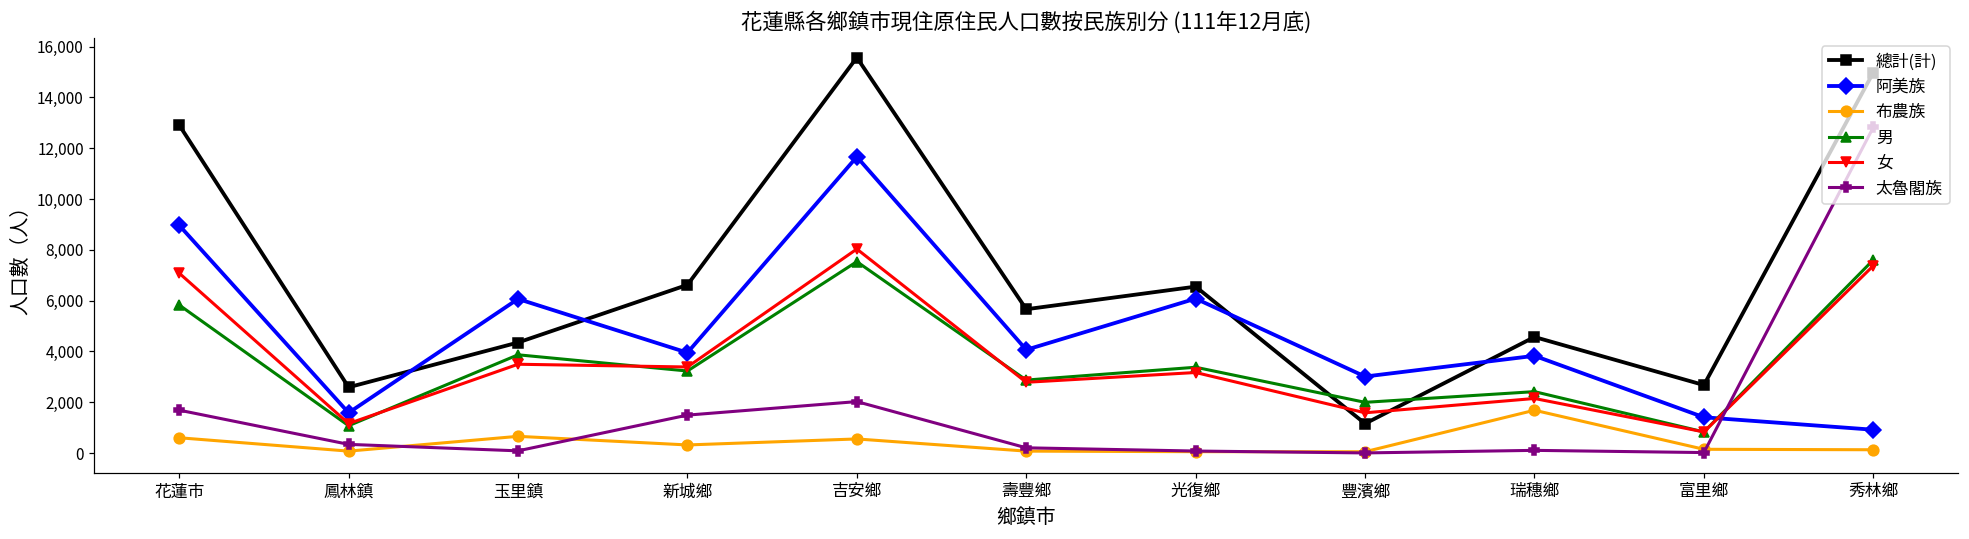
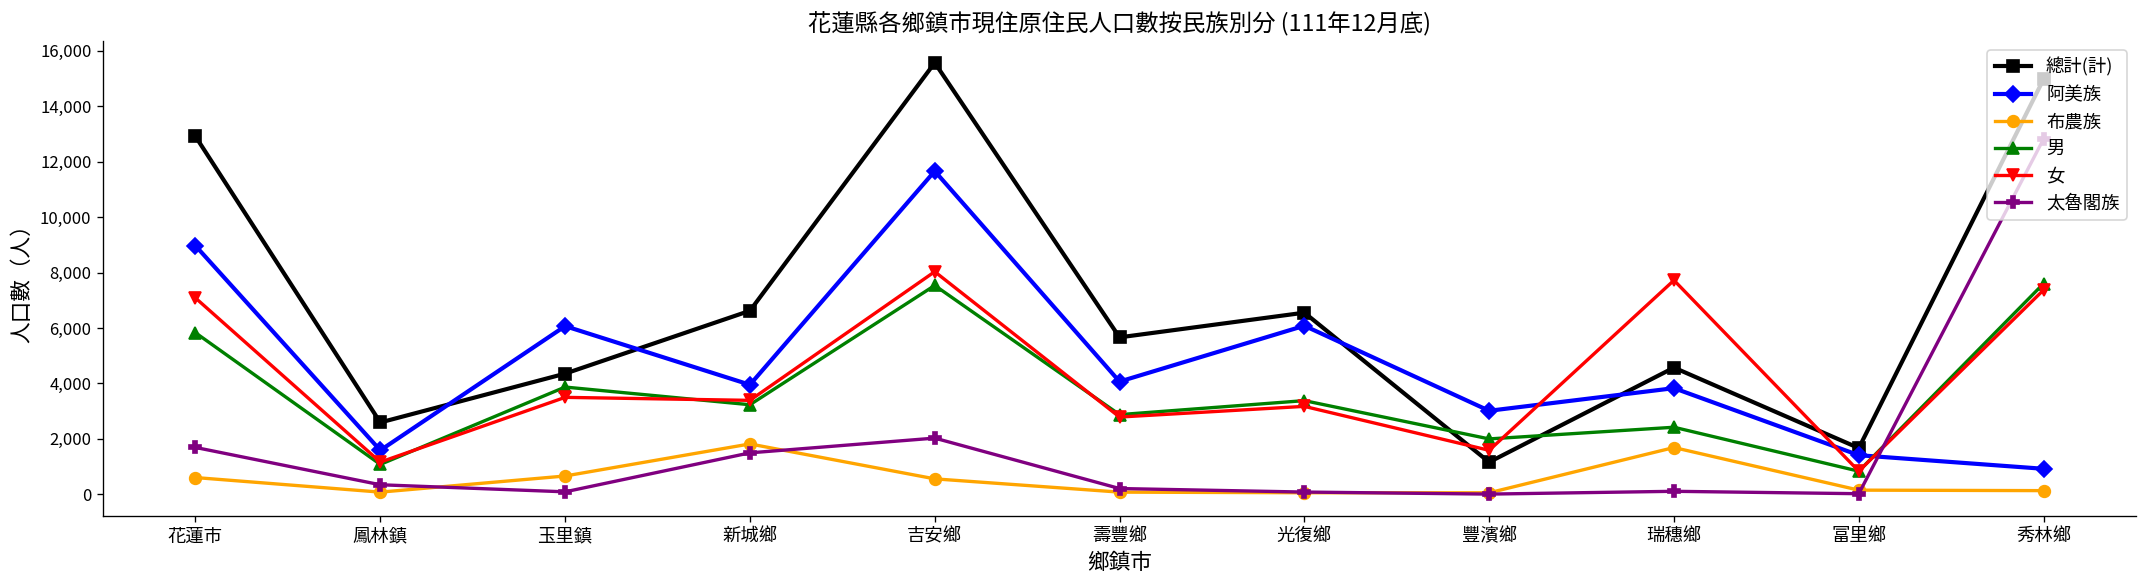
布農族, 新城鄉: 300 -> 1,800
女, 瑞穗鄉: 2,200 -> 7,700
總計(計), 富里鄉: 2,700 -> 1,700
